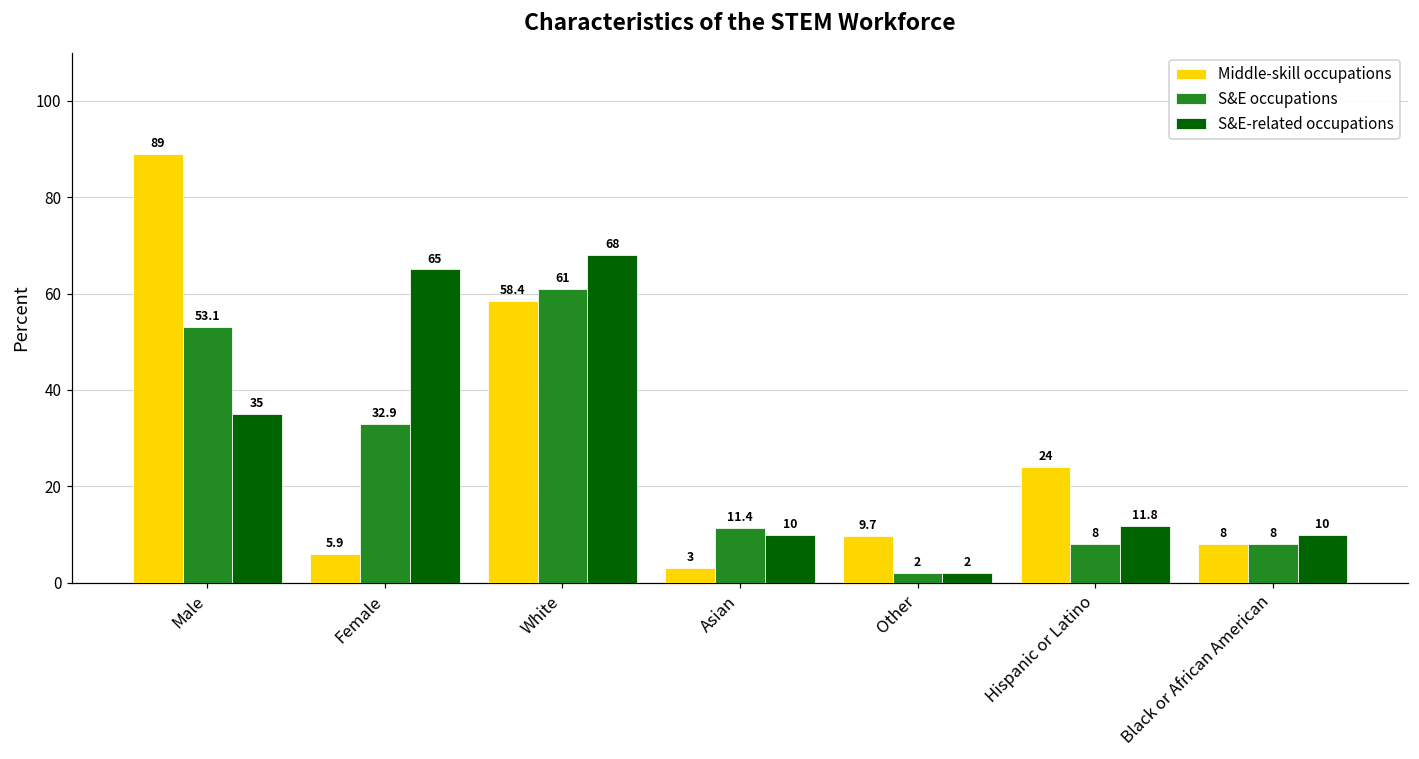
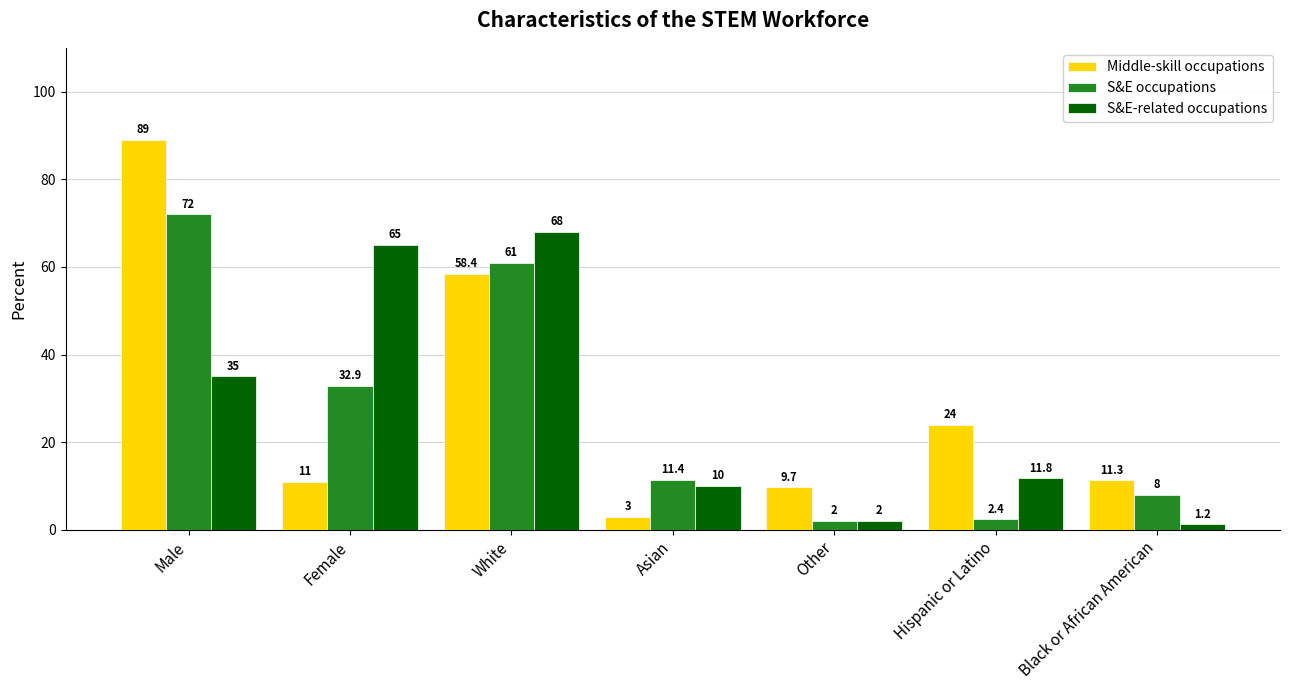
S&E occupations, Male: 53.1 -> 72
Middle-skill occupations, Female: 5.9 -> 11
S&E occupations, Hispanic or Latino: 8 -> 2.4
Middle-skill occupations, Black or African American: 8 -> 11.3
S&E-related occupations, Black or African American: 10 -> 1.2
